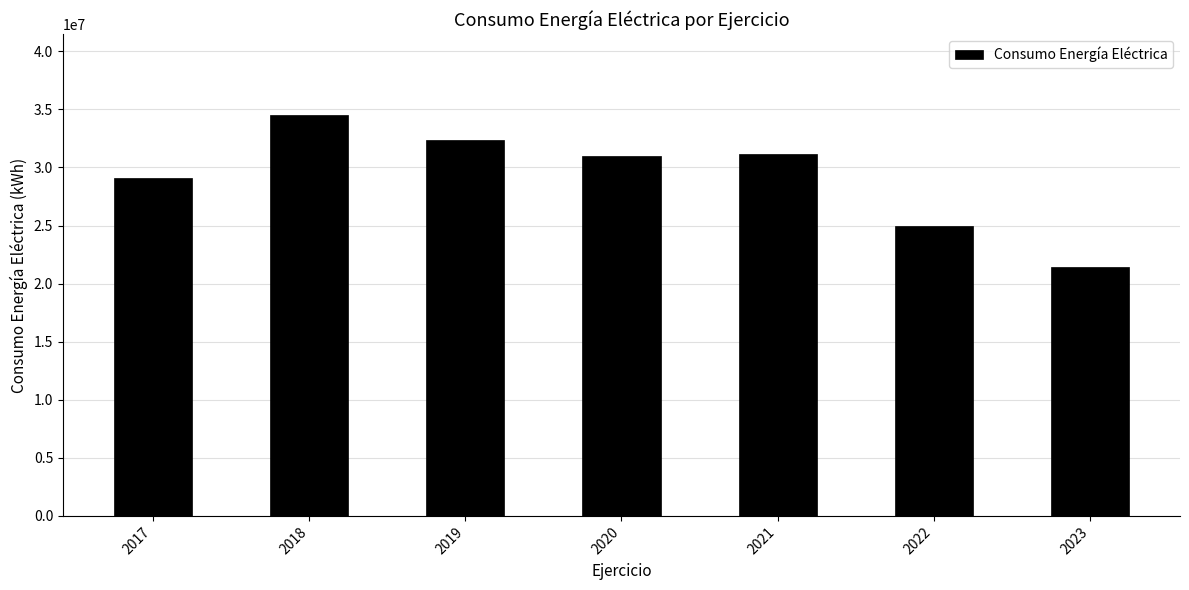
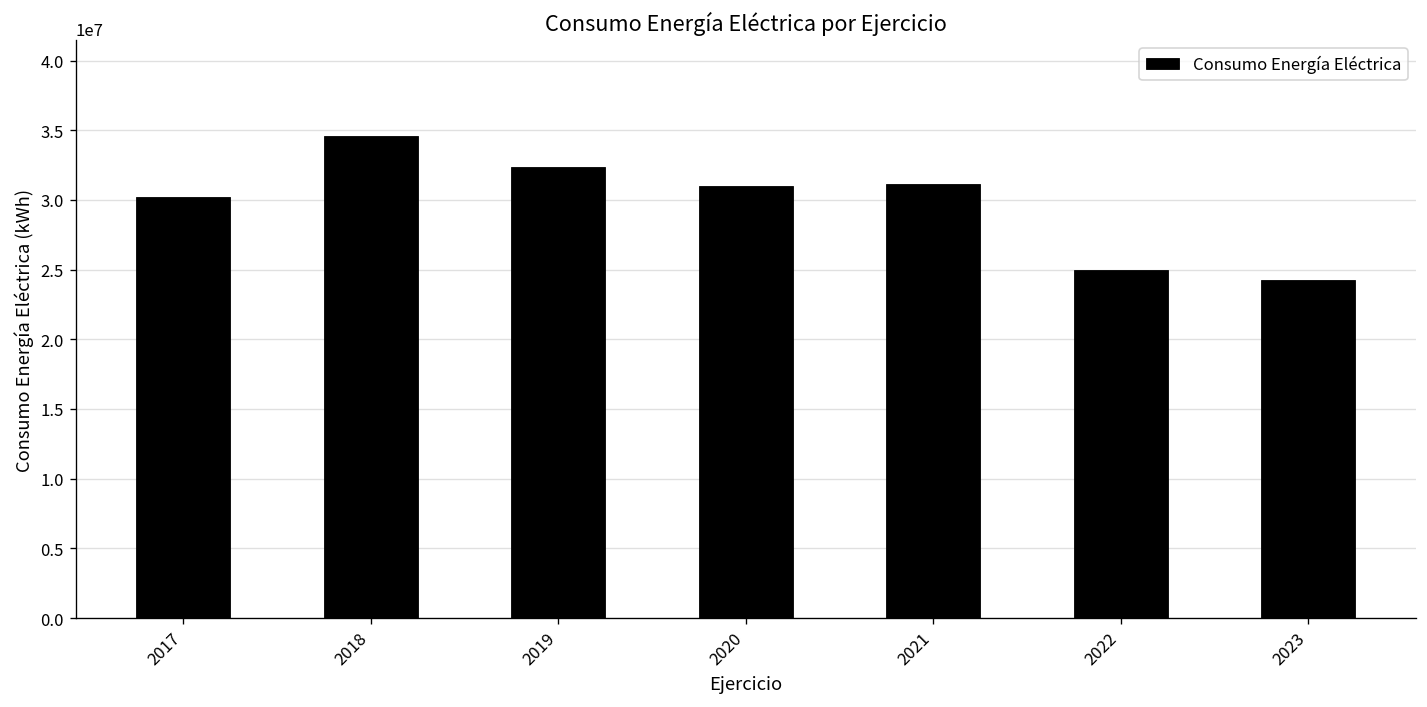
2017: 29100000 -> 30200000
2023: 21400000 -> 24300000
